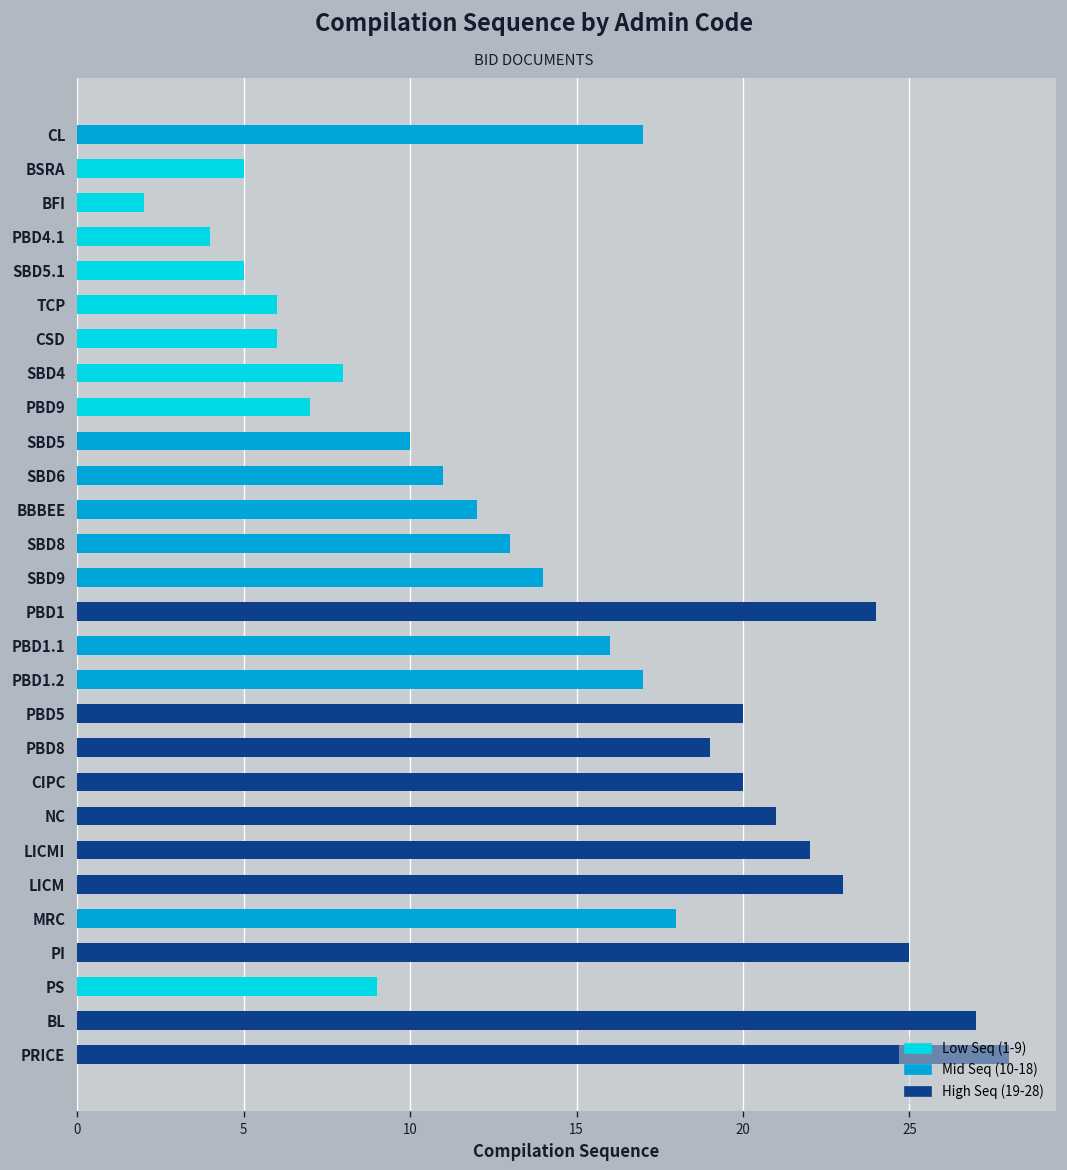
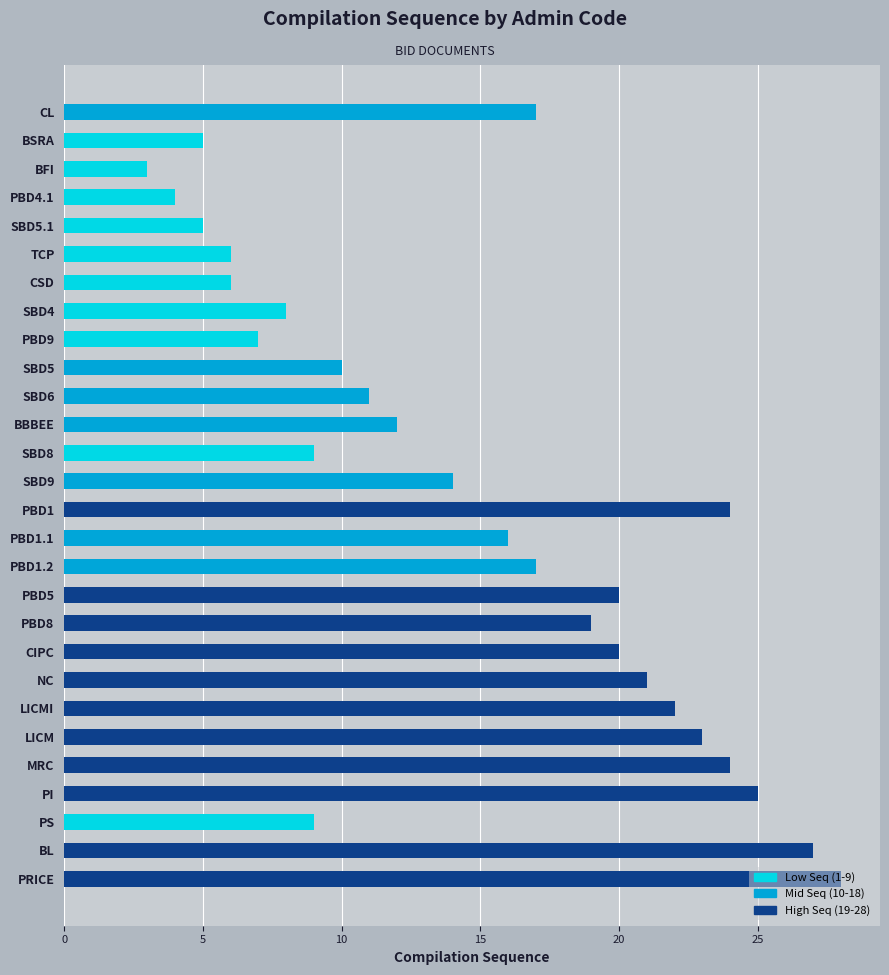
BFI: 2 -> 3
SBD8: 13 -> 9
MRC: 18 -> 24
